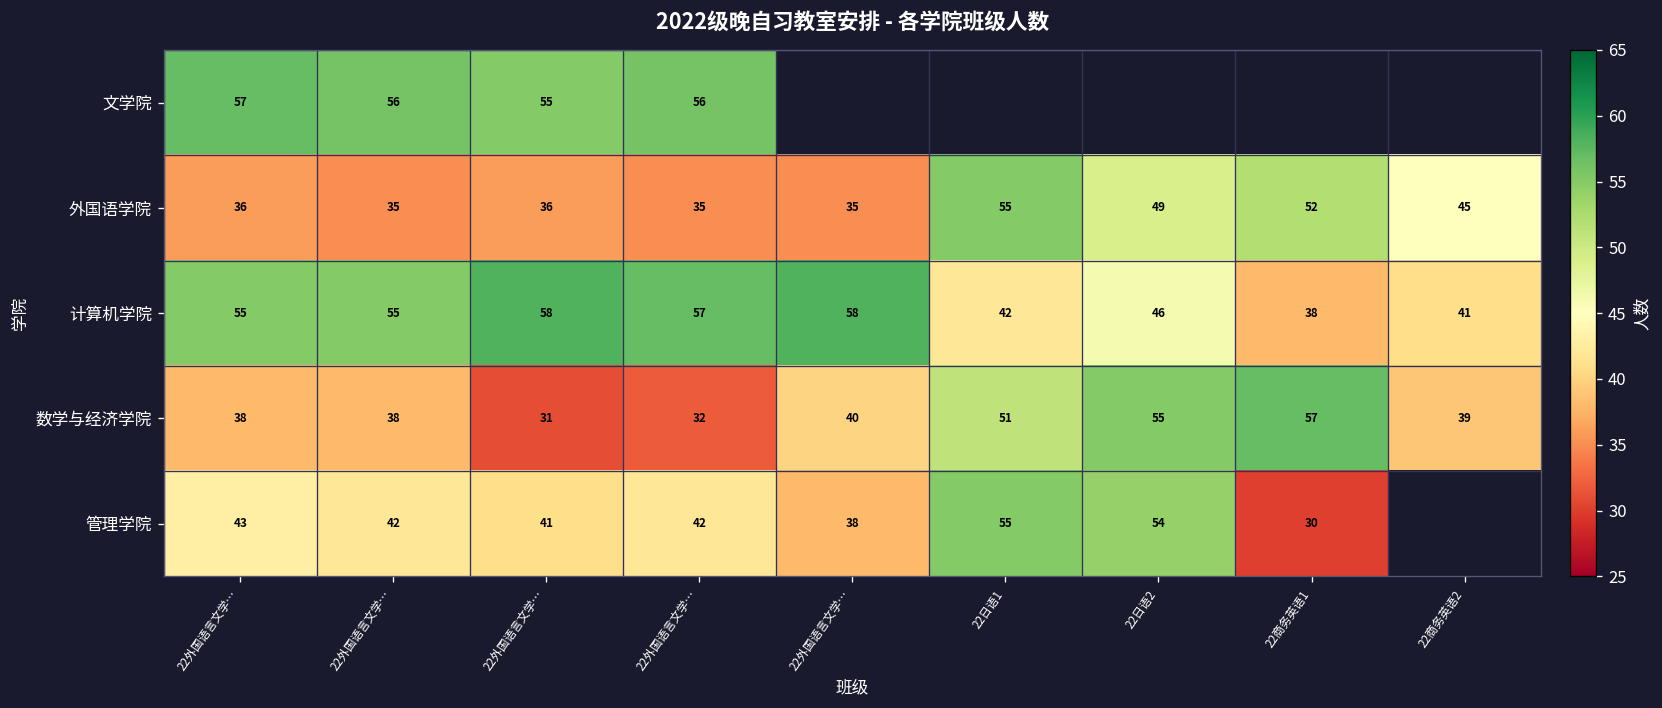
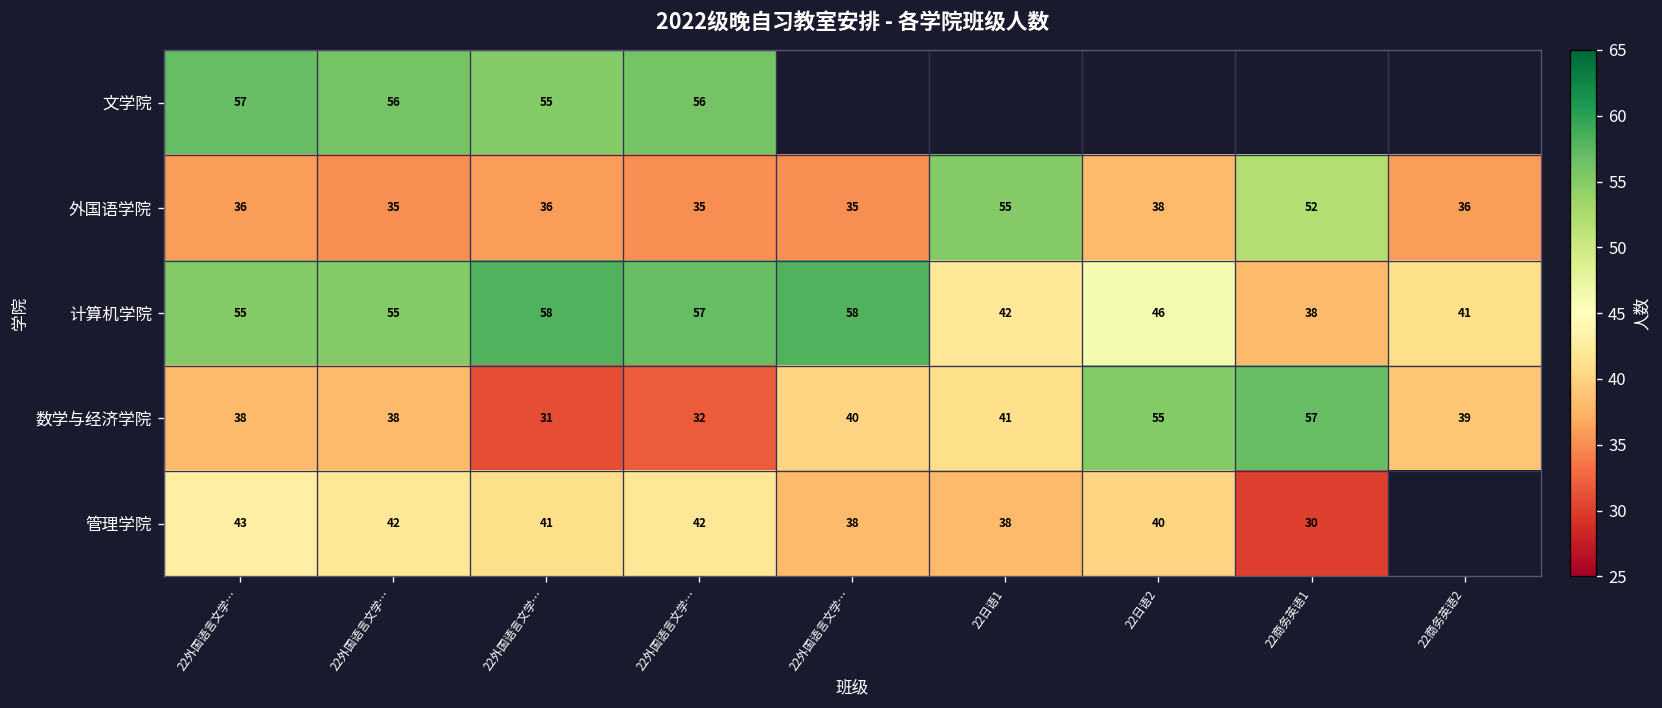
外国语学院, 22日语2: 49 -> 38
外国语学院, 22商务英语2: 45 -> 36
数学与经济学院, 22日语1: 51 -> 41
管理学院, 22日语1: 55 -> 38
管理学院, 22日语2: 54 -> 40
